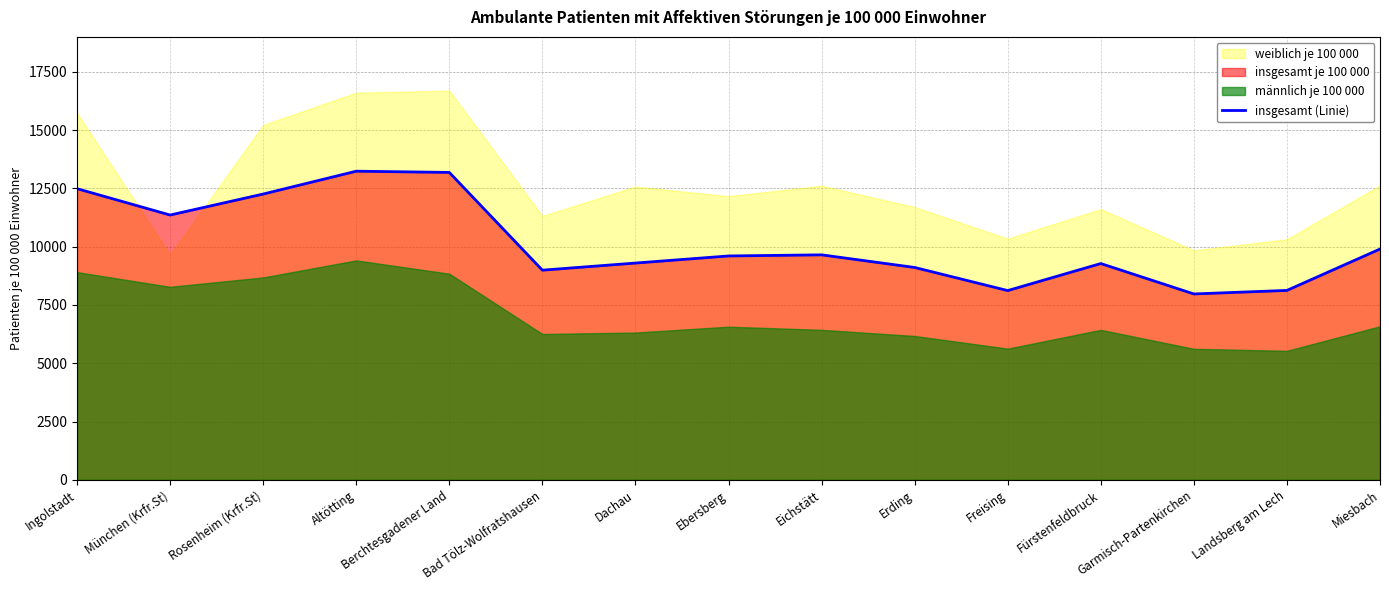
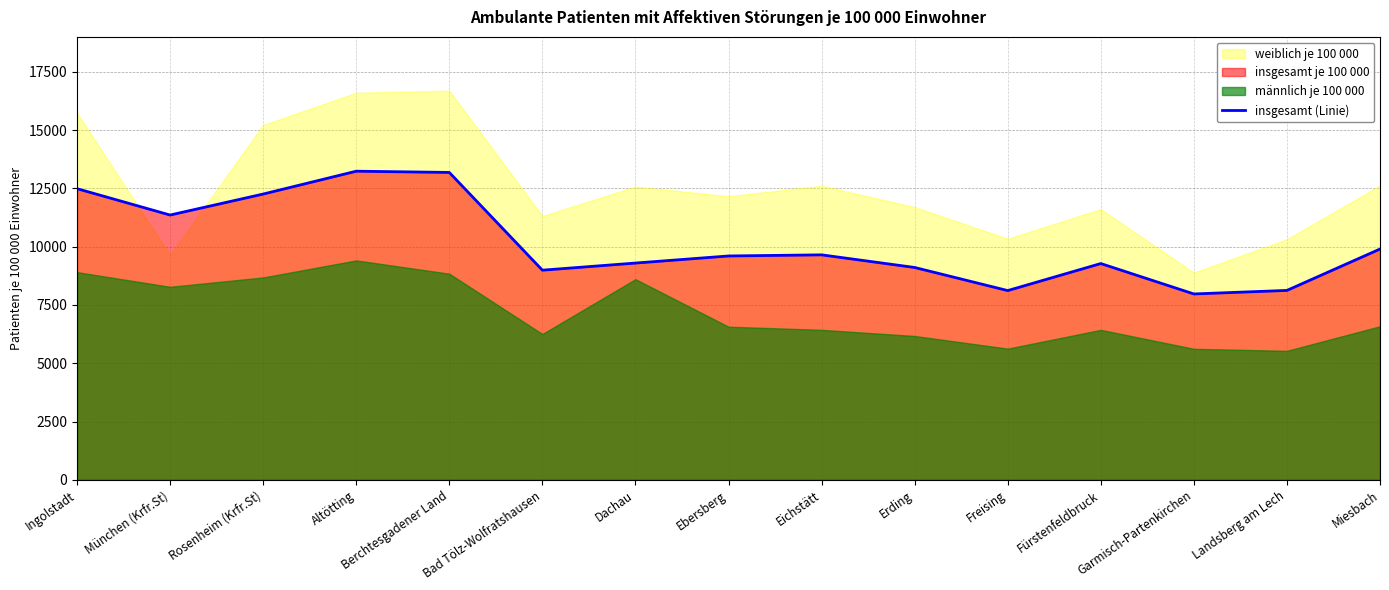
männlich je 100 000, Dachau: 6300 -> 8600
weiblich je 100 000, Garmisch-Partenkirchen: 9800 -> 8900
